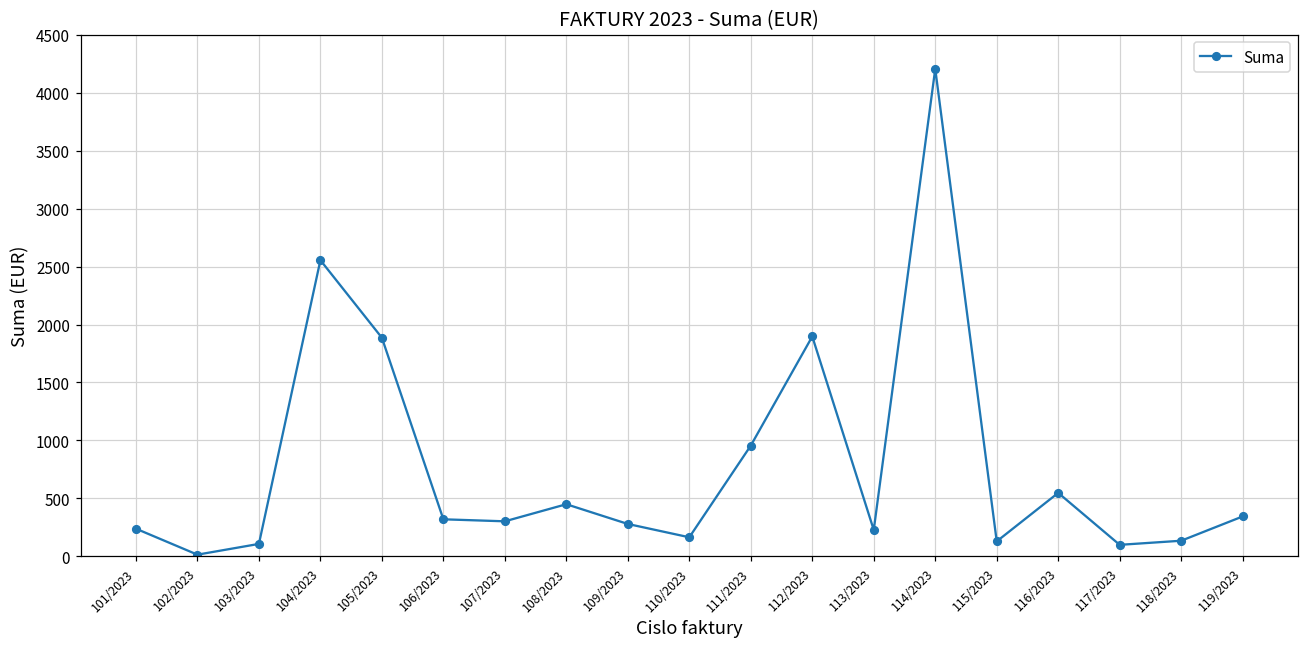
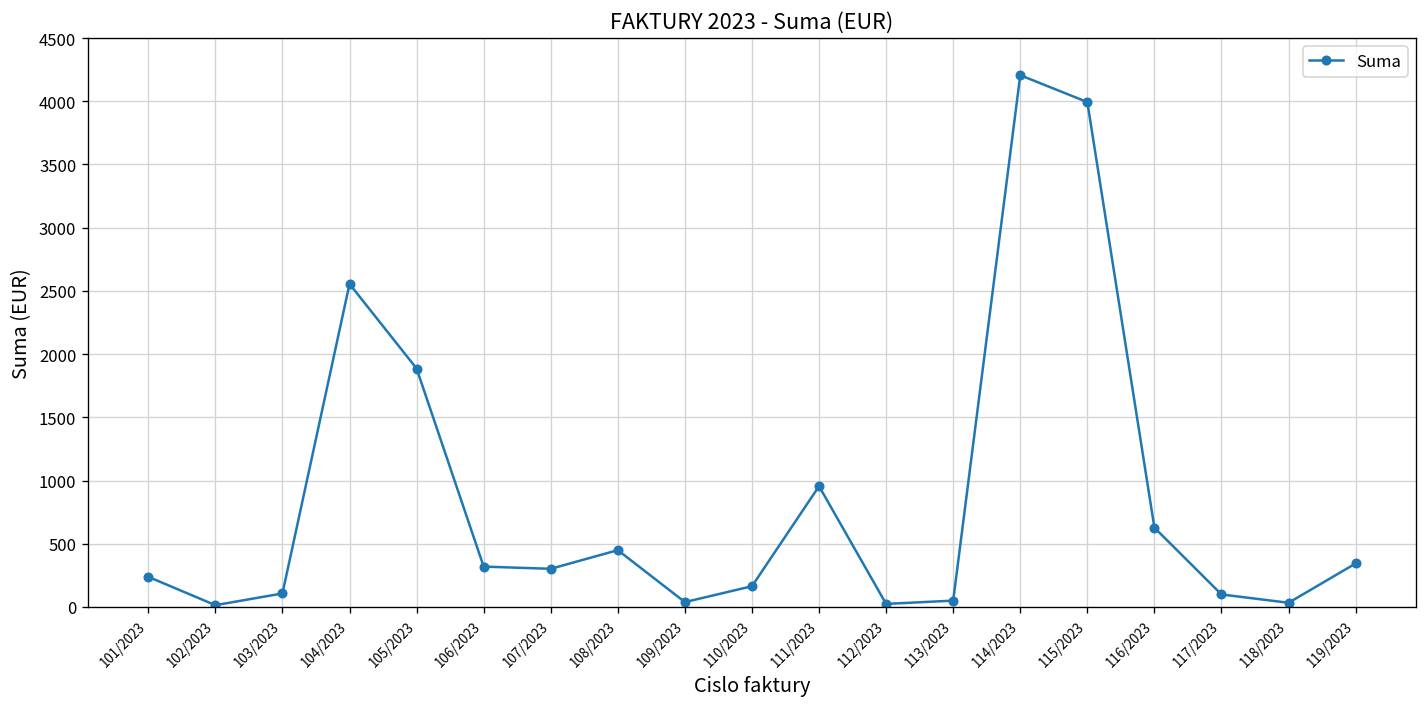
109/2023: 280 -> 40
112/2023: 1900 -> 20
113/2023: 230 -> 50
115/2023: 130 -> 3990
116/2023: 550 -> 630
118/2023: 130 -> 30
